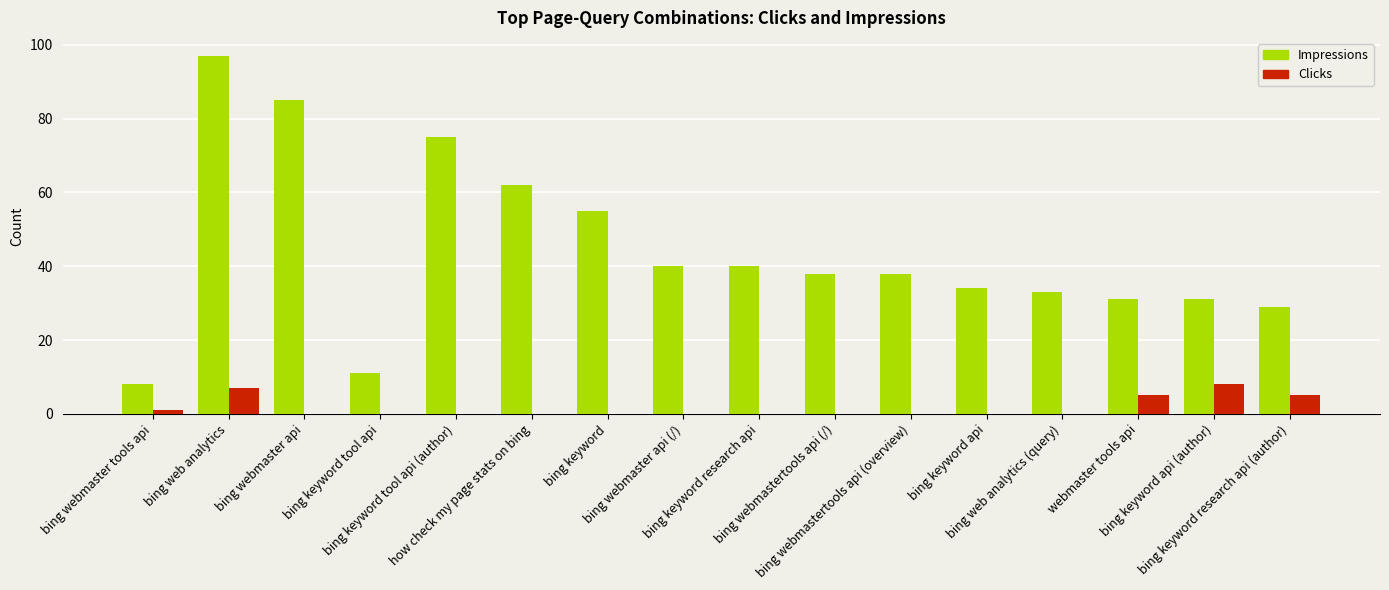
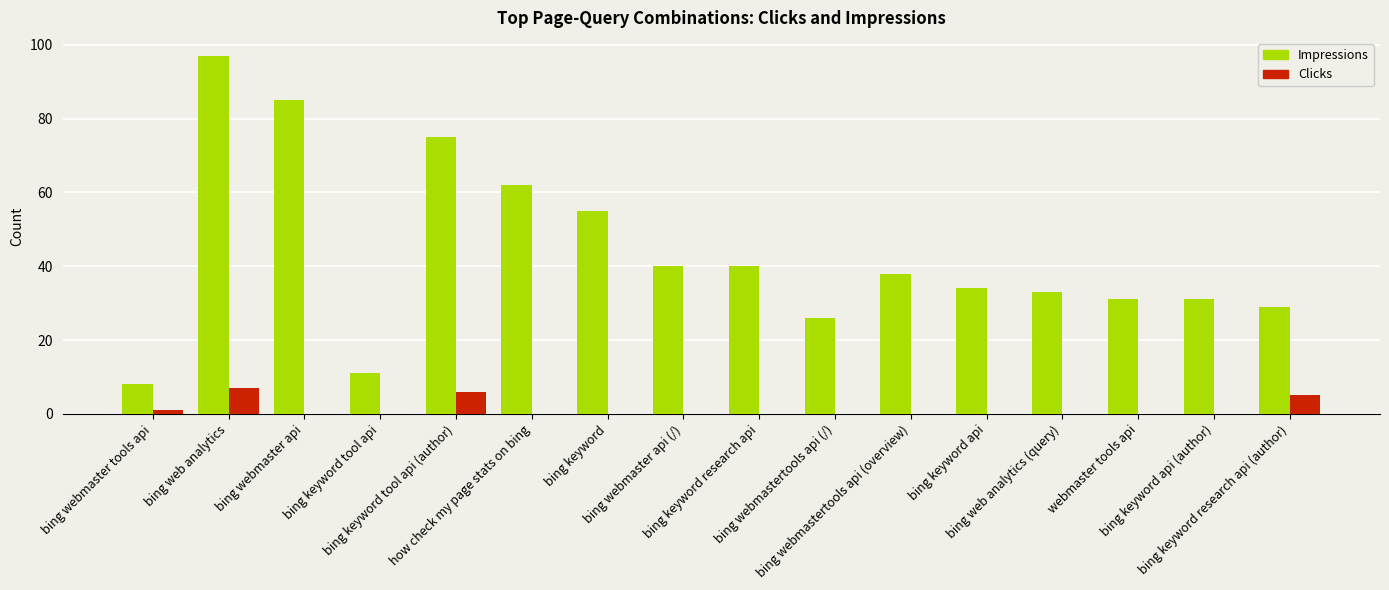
Clicks, bing keyword tool api (author): 0 -> 6
Impressions, bing webmastertools api (/): 38 -> 26
Clicks, webmaster tools api: 5 -> 0
Clicks, bing keyword api (author): 8 -> 0
